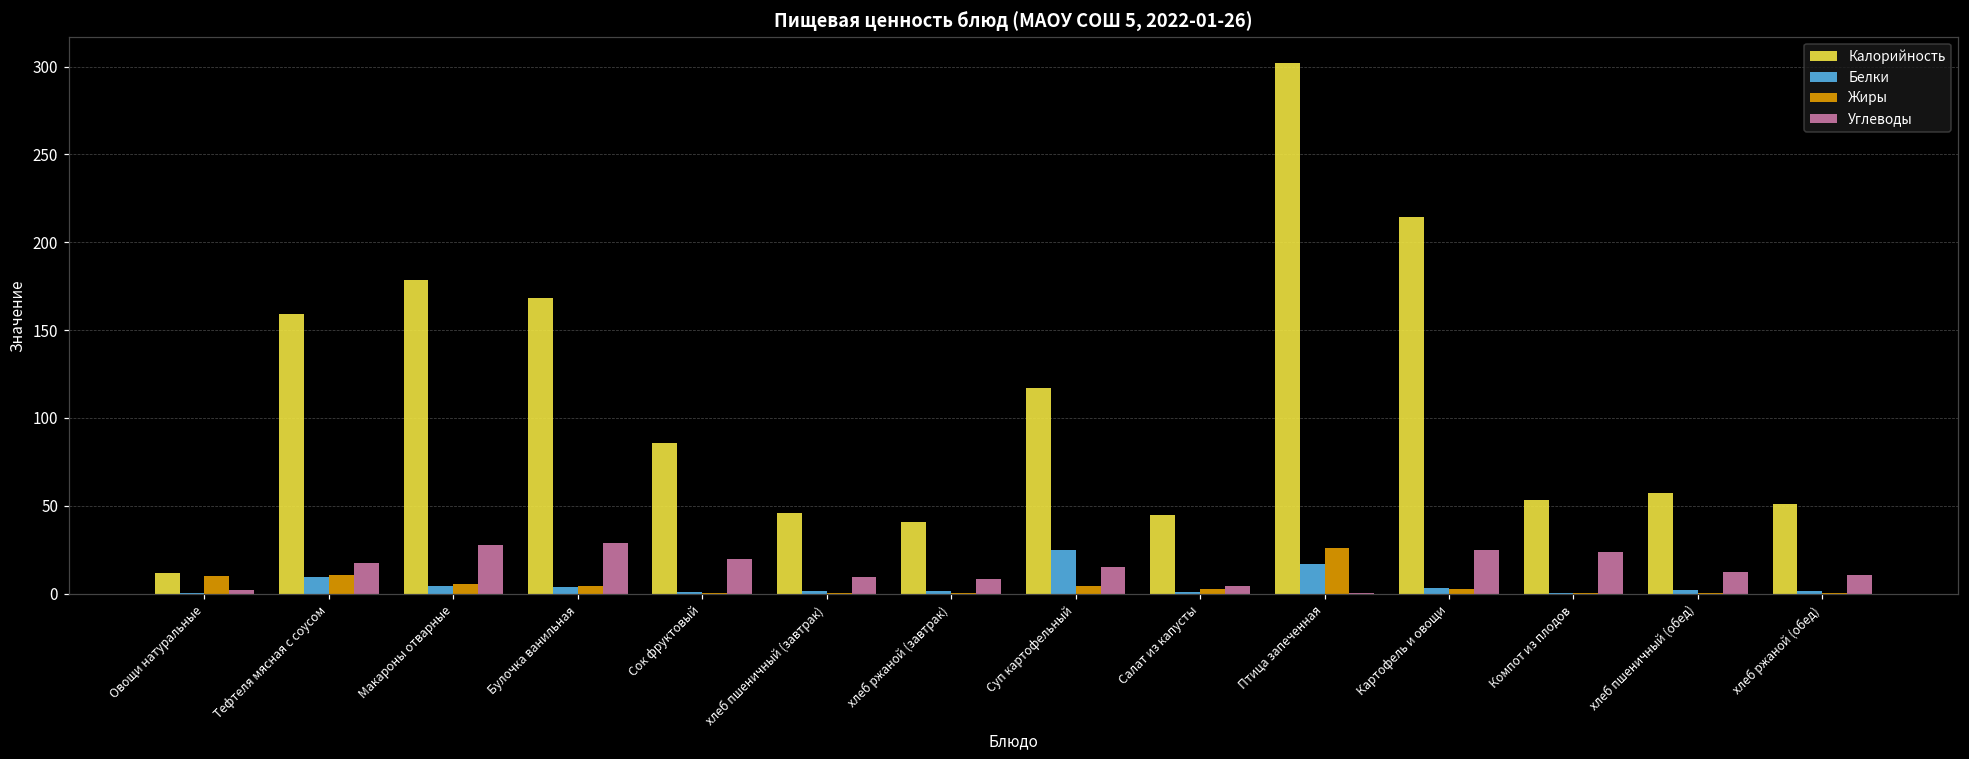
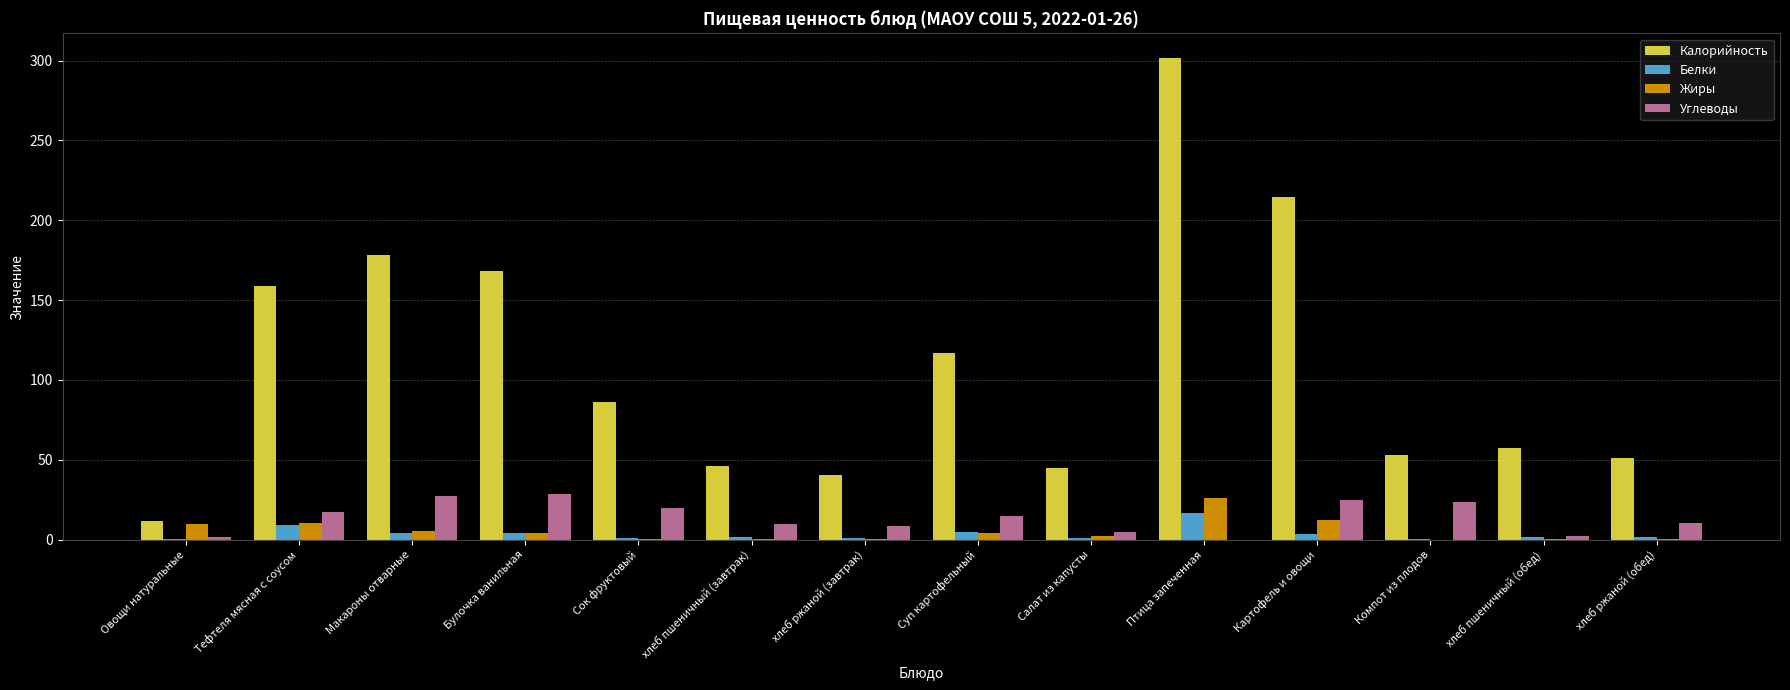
Белки, Суп картофельный: 25 -> 5
Жиры, Картофель и овощи: 3 -> 12
Углеводы, хлеб пшеничный (обед): 12 -> 3
